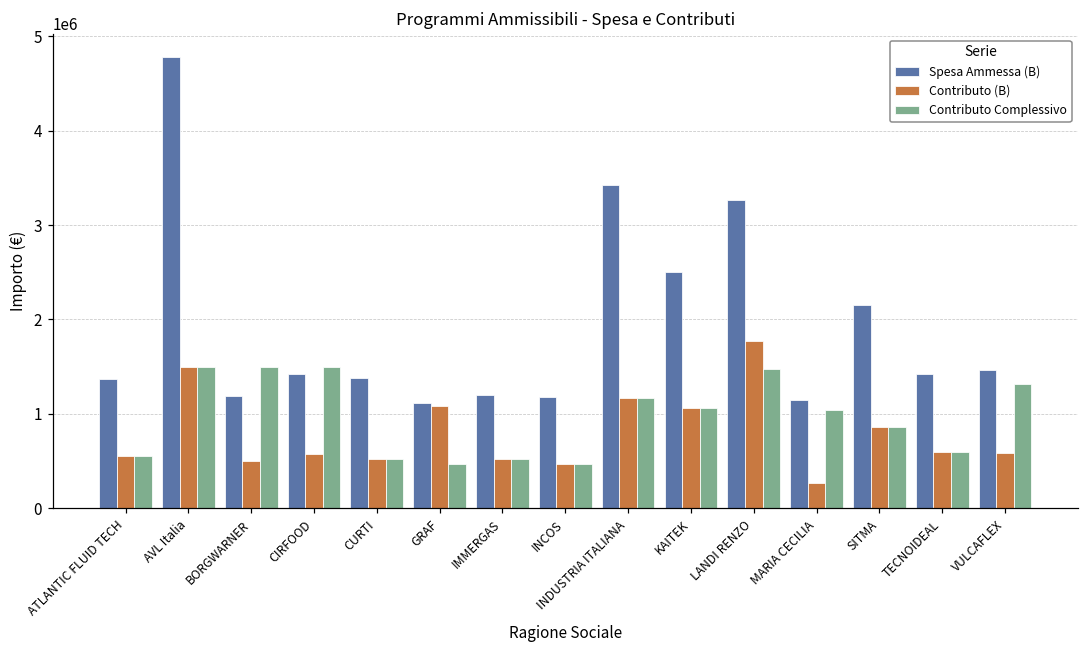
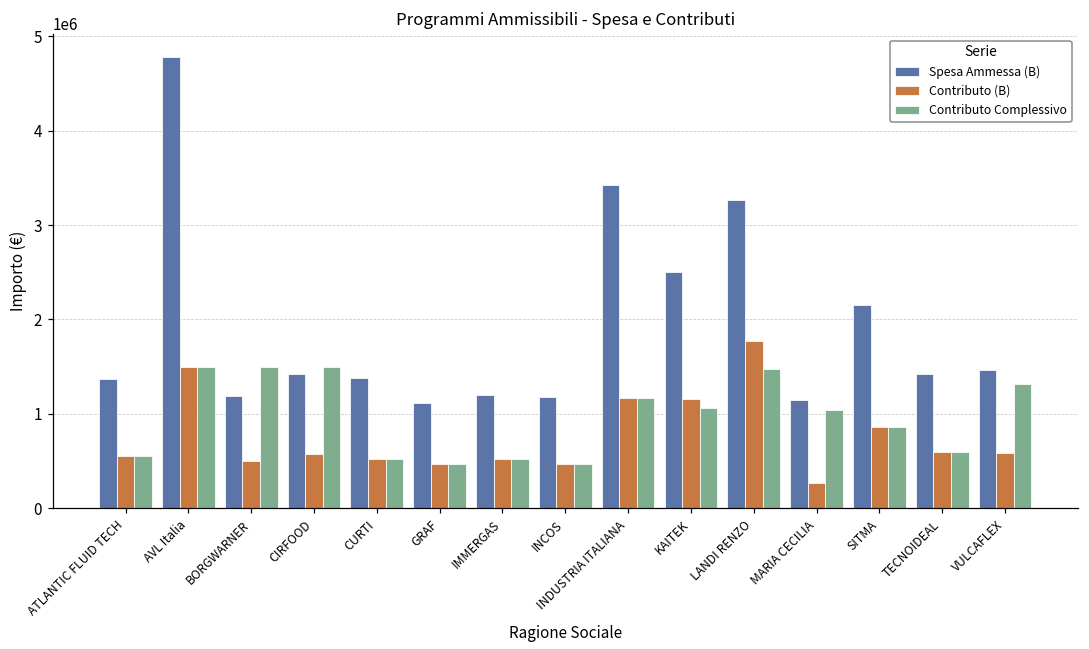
Contributo (B), GRAF: 1100000 -> 500000
Contributo (B), KAITEK: 1100000 -> 1200000
